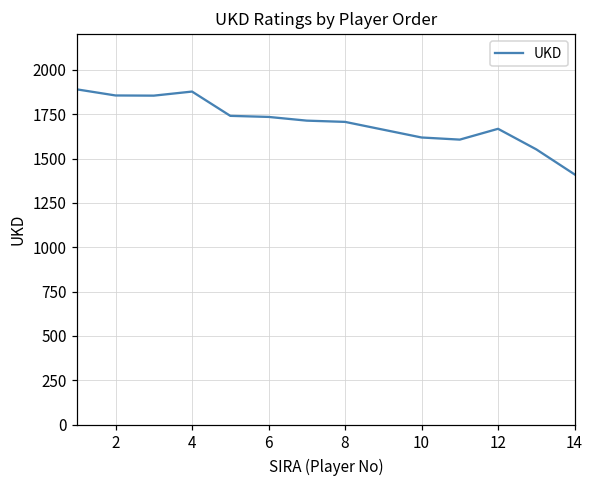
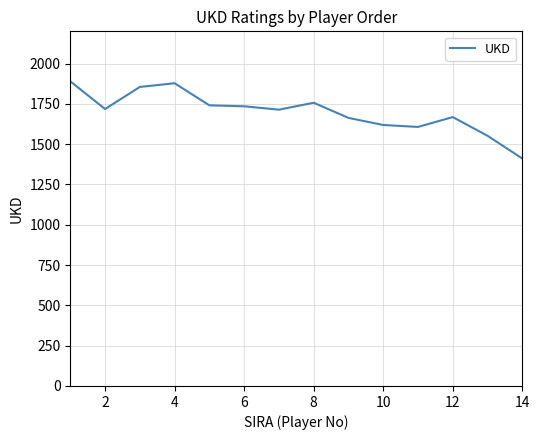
2: 1860 -> 1720
8: 1710 -> 1760
